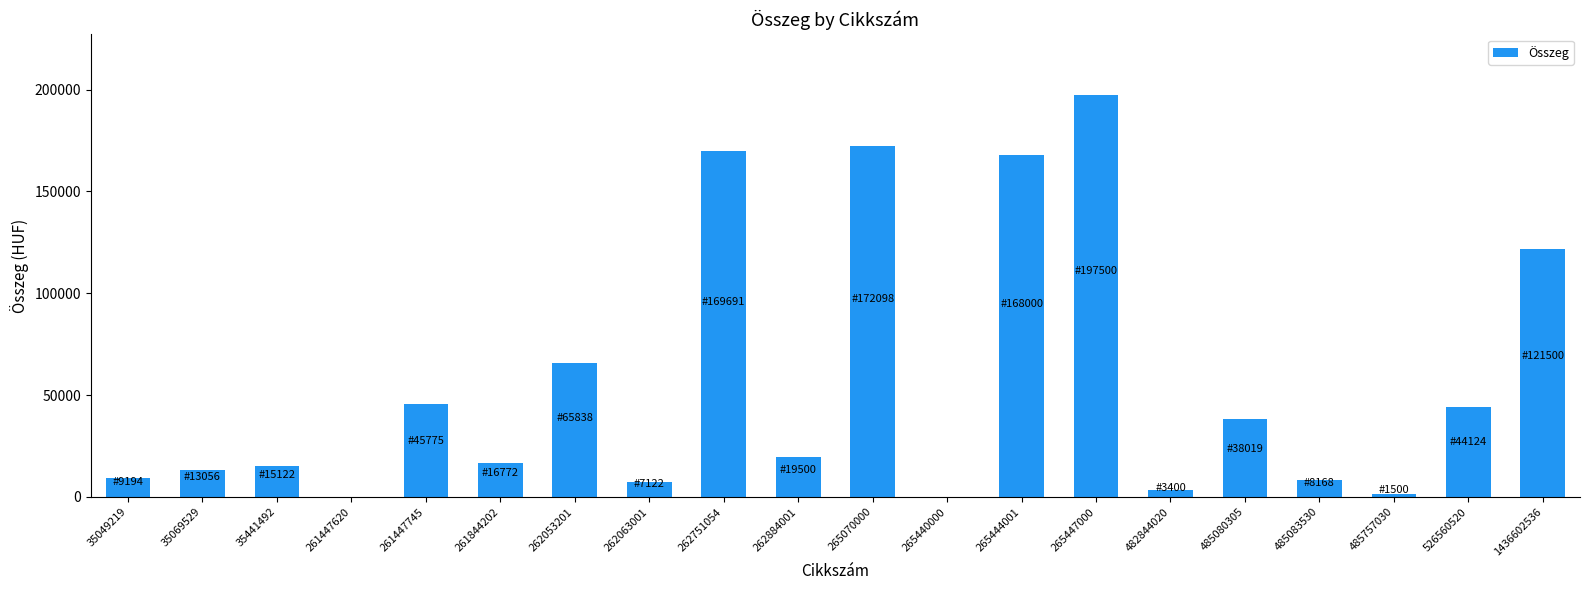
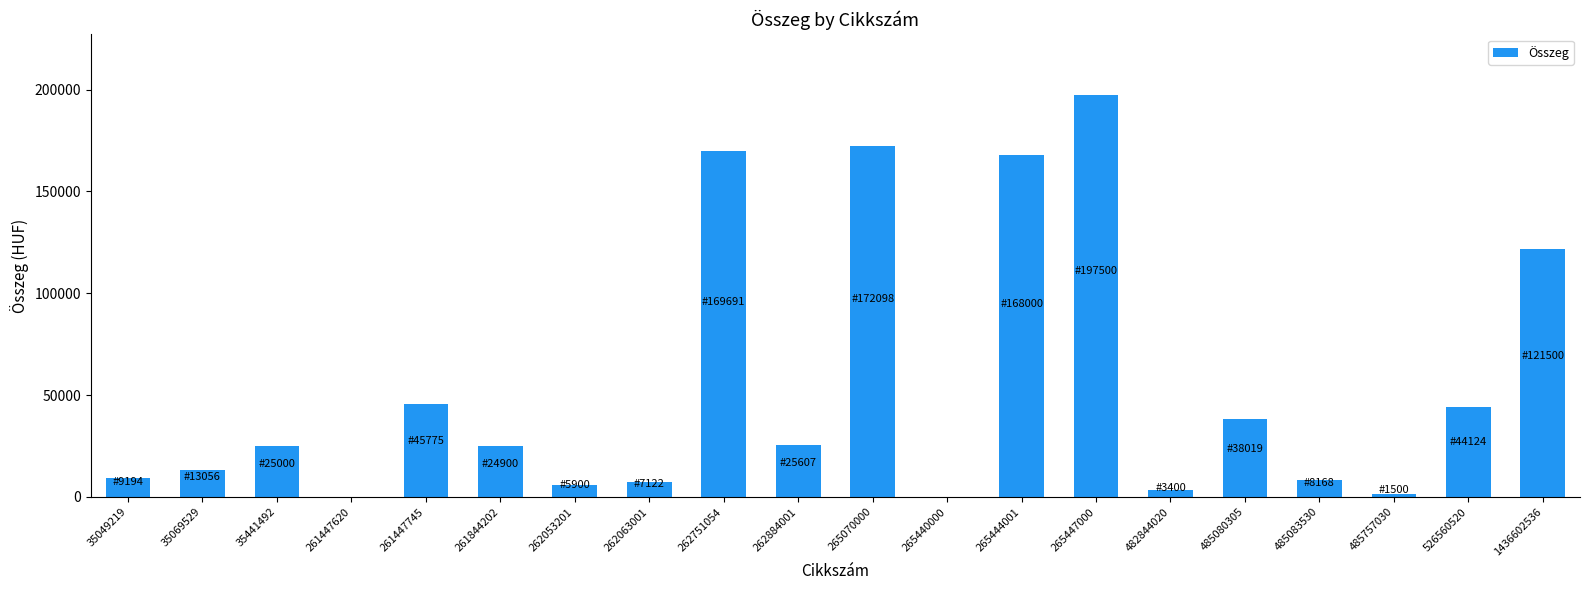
35441492: 15122 -> 25000
261844202: 16772 -> 24900
262053201: 65838 -> 5900
262884001: 19500 -> 25607
